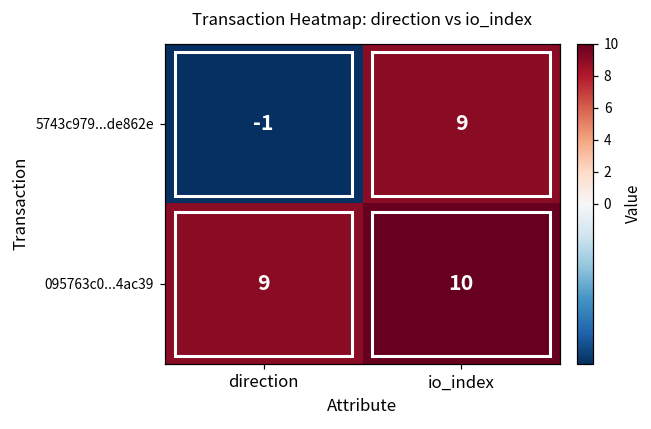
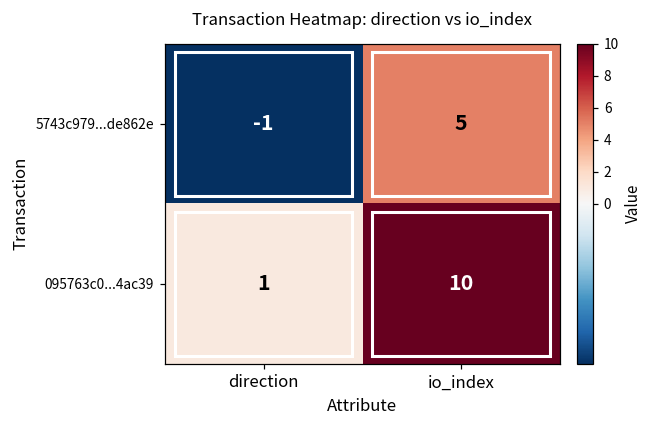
5743c979...de862e, io_index: 9 -> 5
095763c0...4ac39, direction: 9 -> 1
